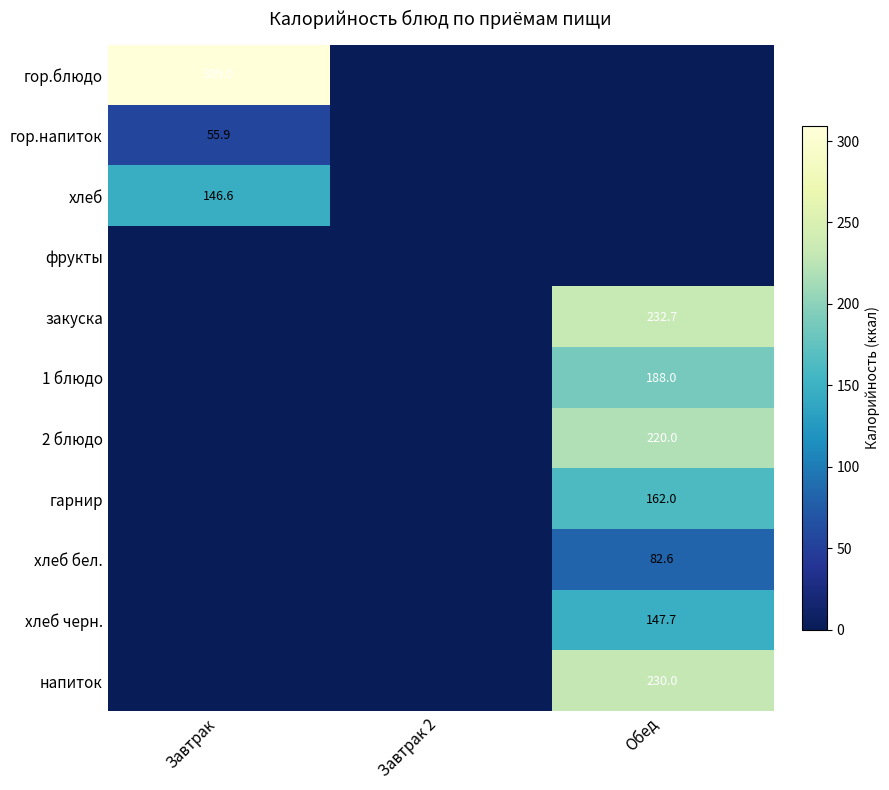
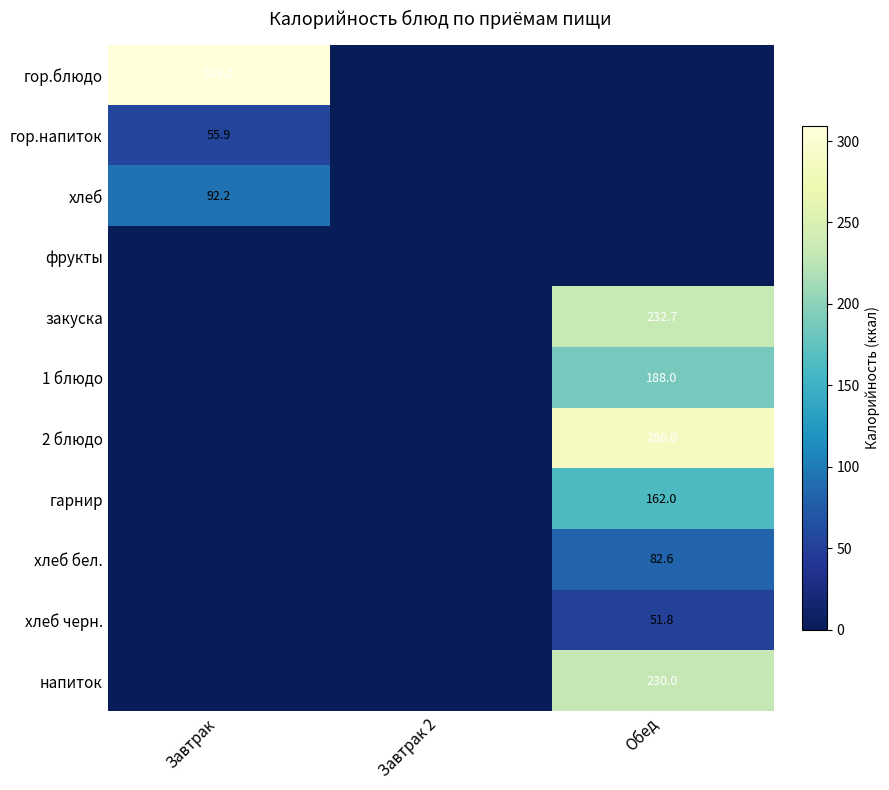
хлеб, Завтрак: 146.6 -> 92.2
2 блюдо, Обед: 220.0 -> 286.0
хлеб черн., Обед: 147.7 -> 51.8
